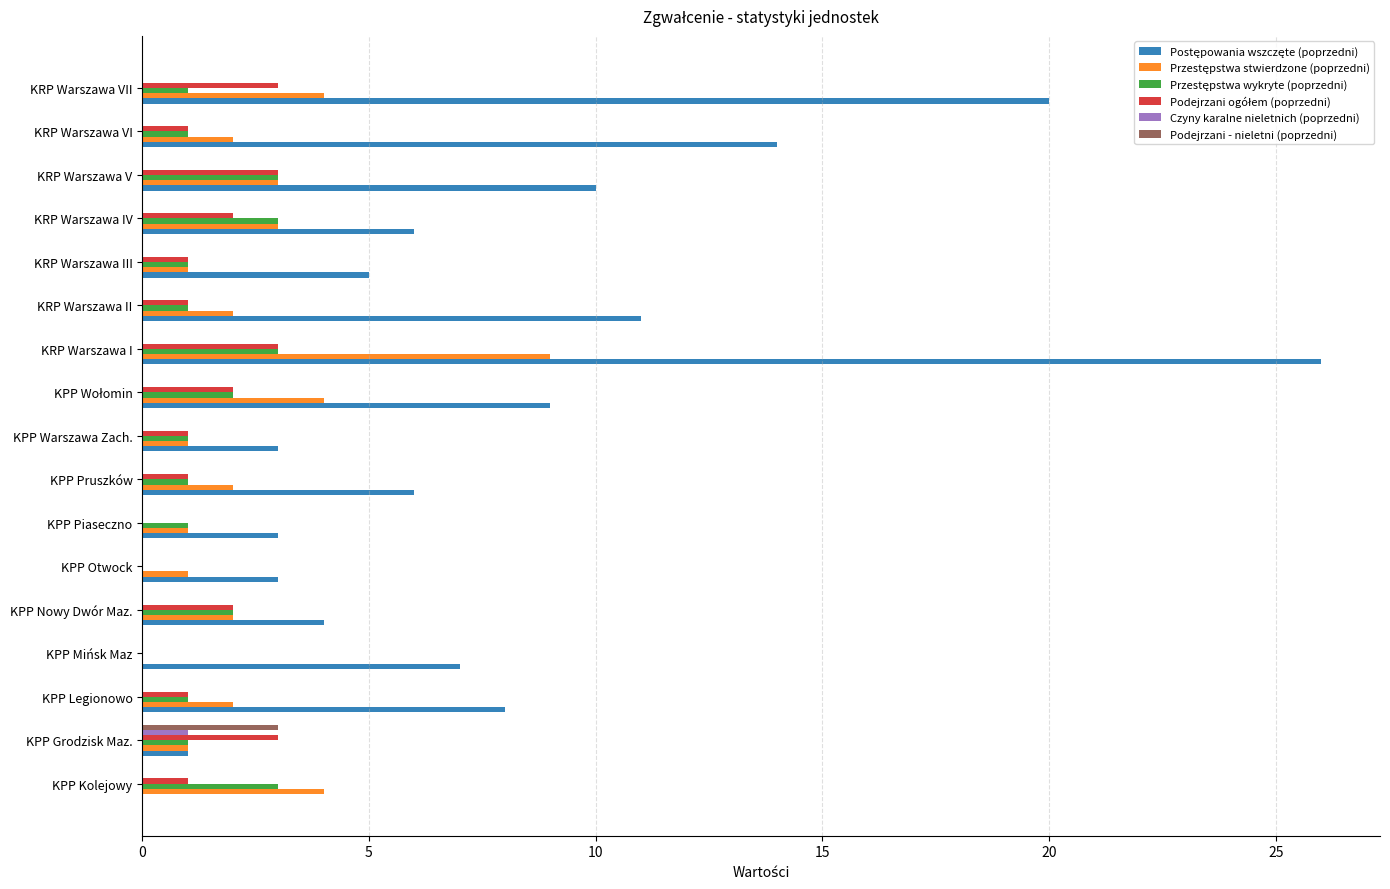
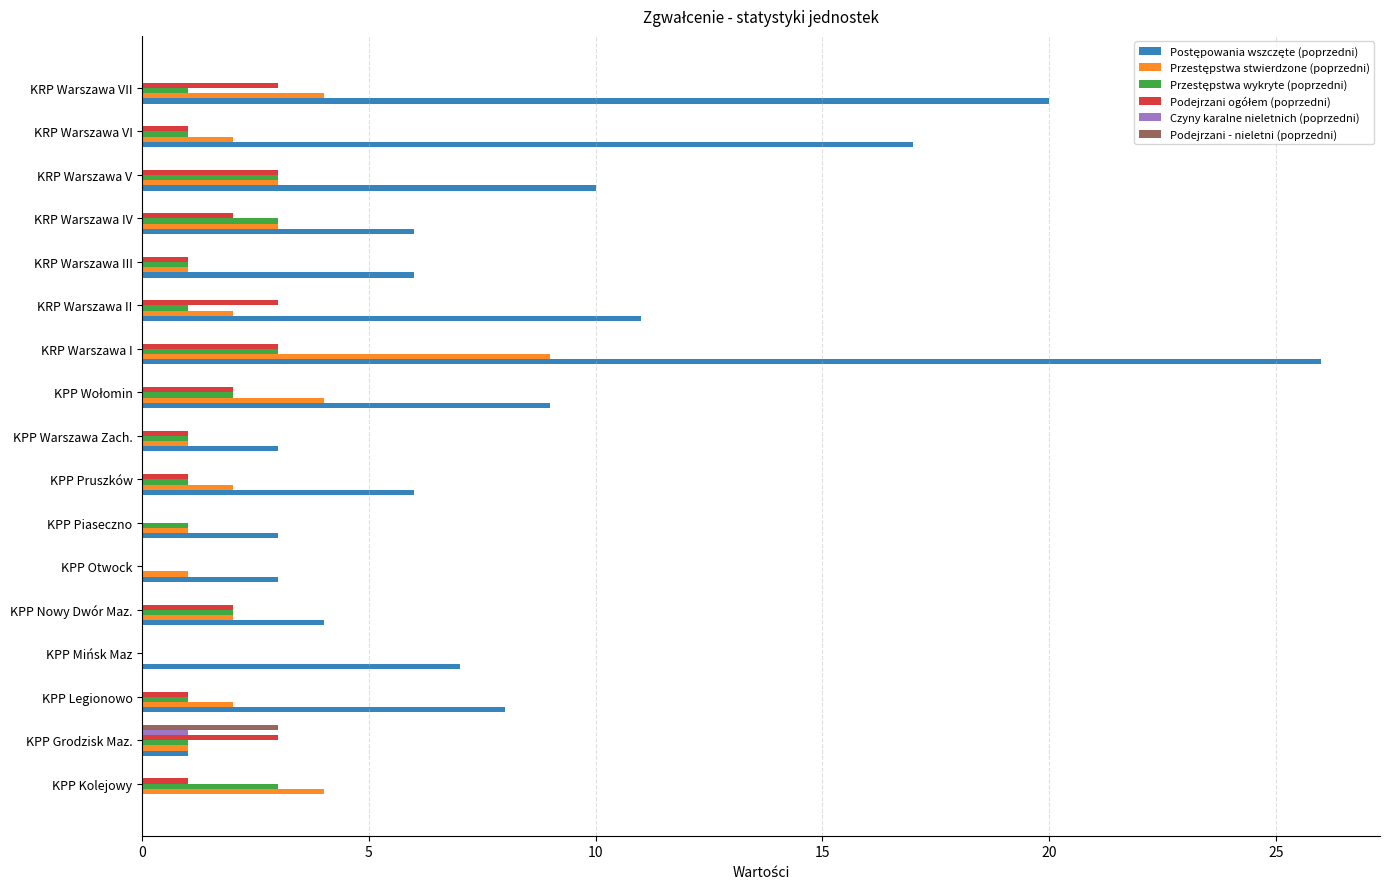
Postępowania wszczęte (poprzedni), KRP Warszawa VI: 14 -> 17
Postępowania wszczęte (poprzedni), KRP Warszawa III: 5 -> 6
Podejrzani ogółem (poprzedni), KRP Warszawa II: 1 -> 3
